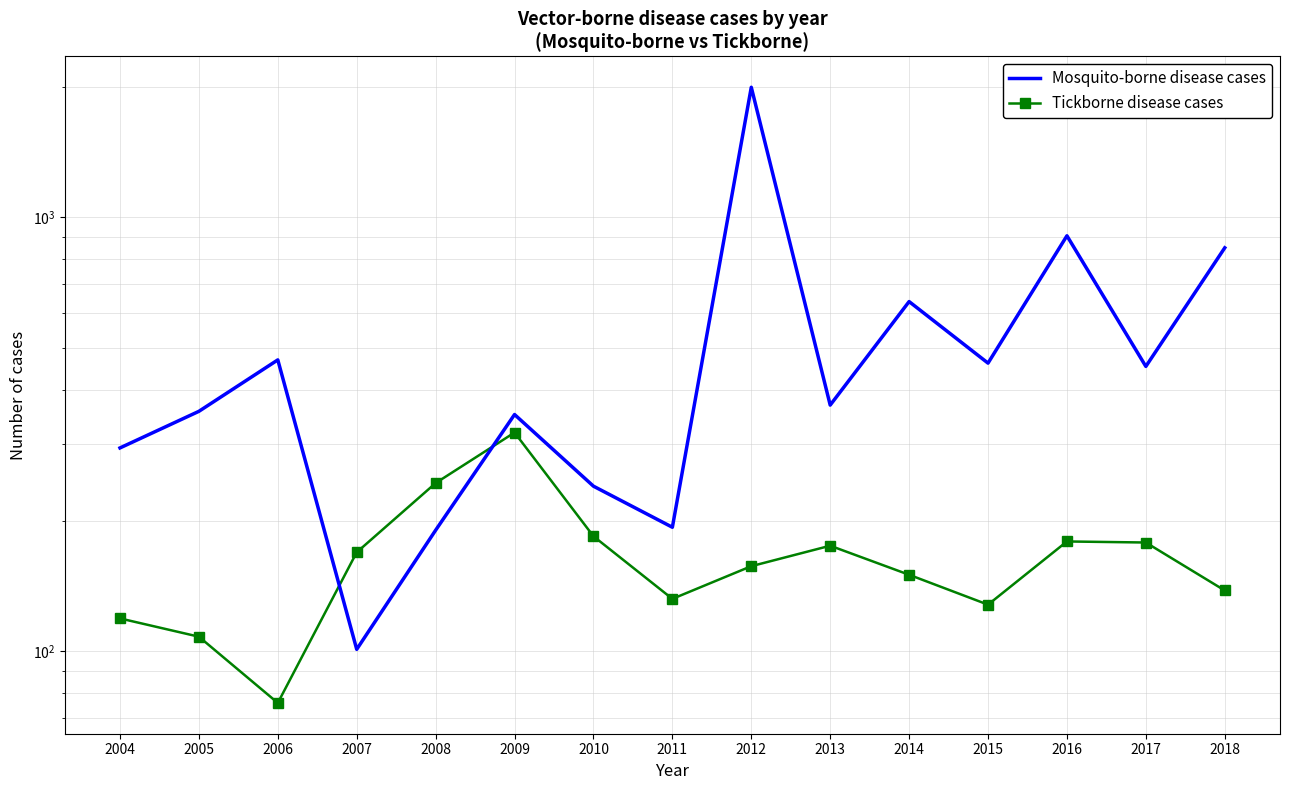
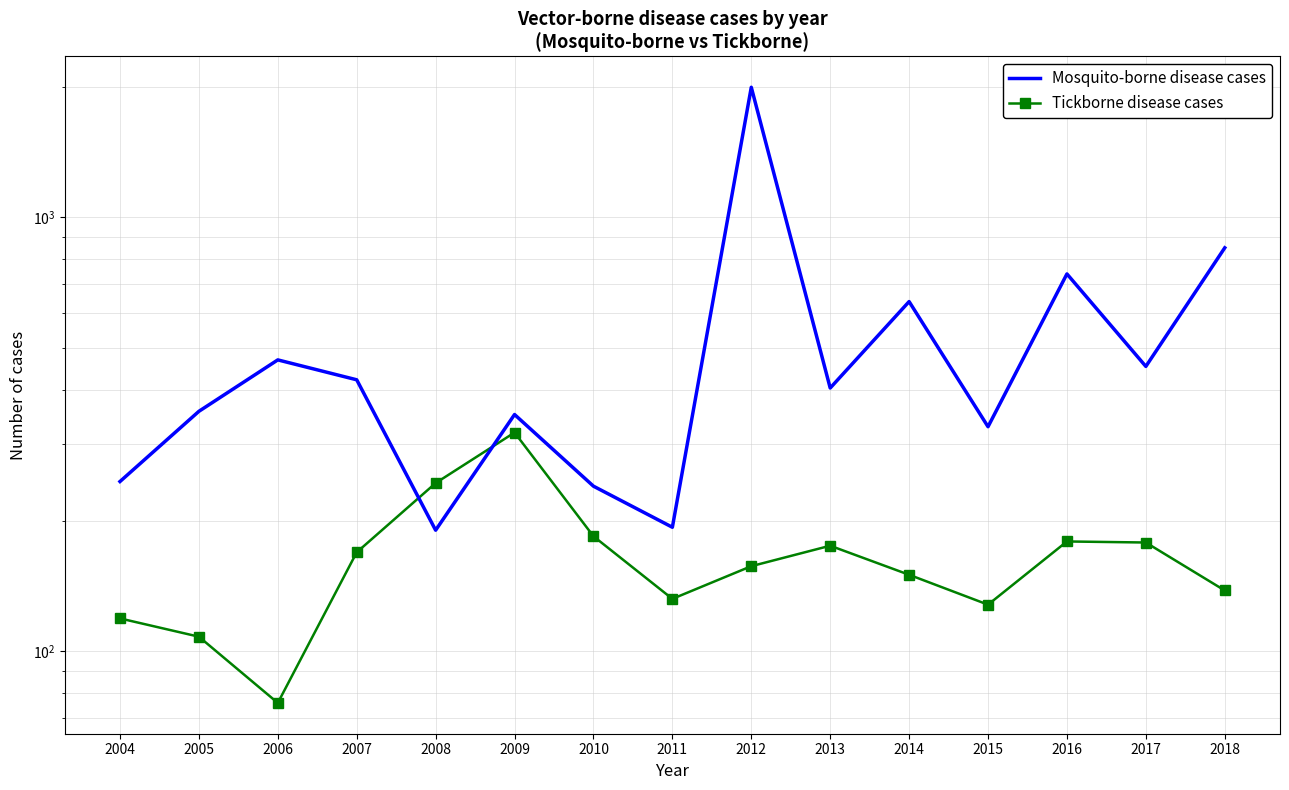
Mosquito-borne disease cases, 2004: 290 -> 250
Mosquito-borne disease cases, 2007: 101 -> 420
Mosquito-borne disease cases, 2013: 370 -> 400
Mosquito-borne disease cases, 2015: 460 -> 330
Mosquito-borne disease cases, 2016: 910 -> 740
